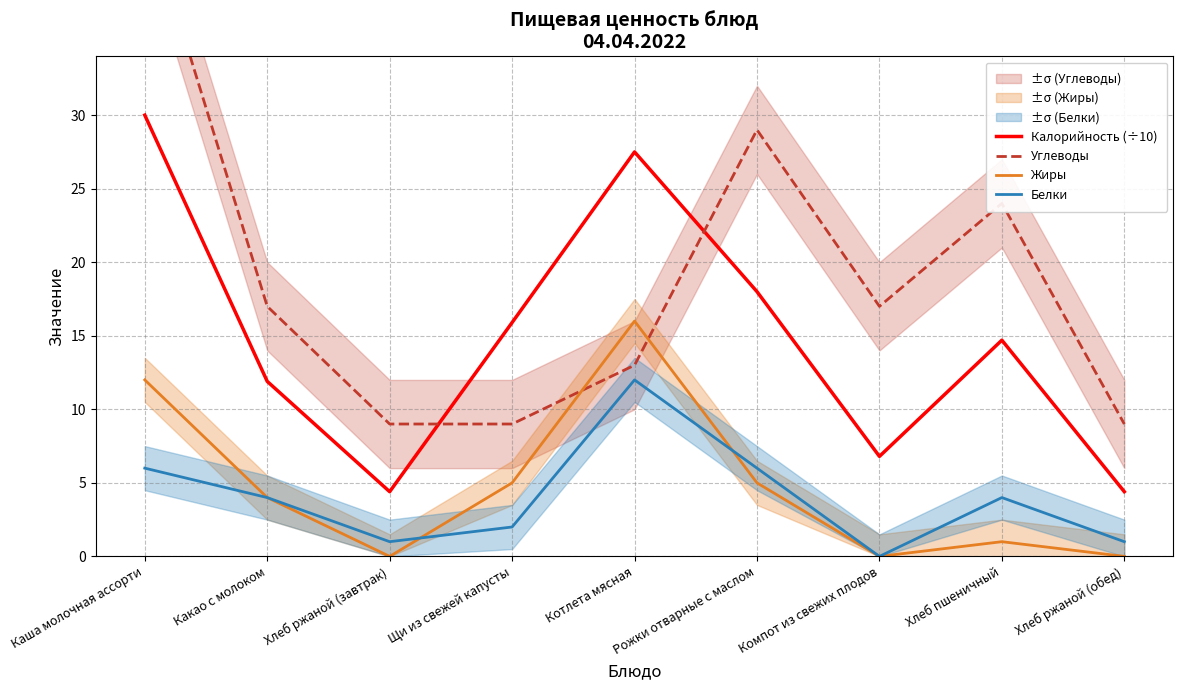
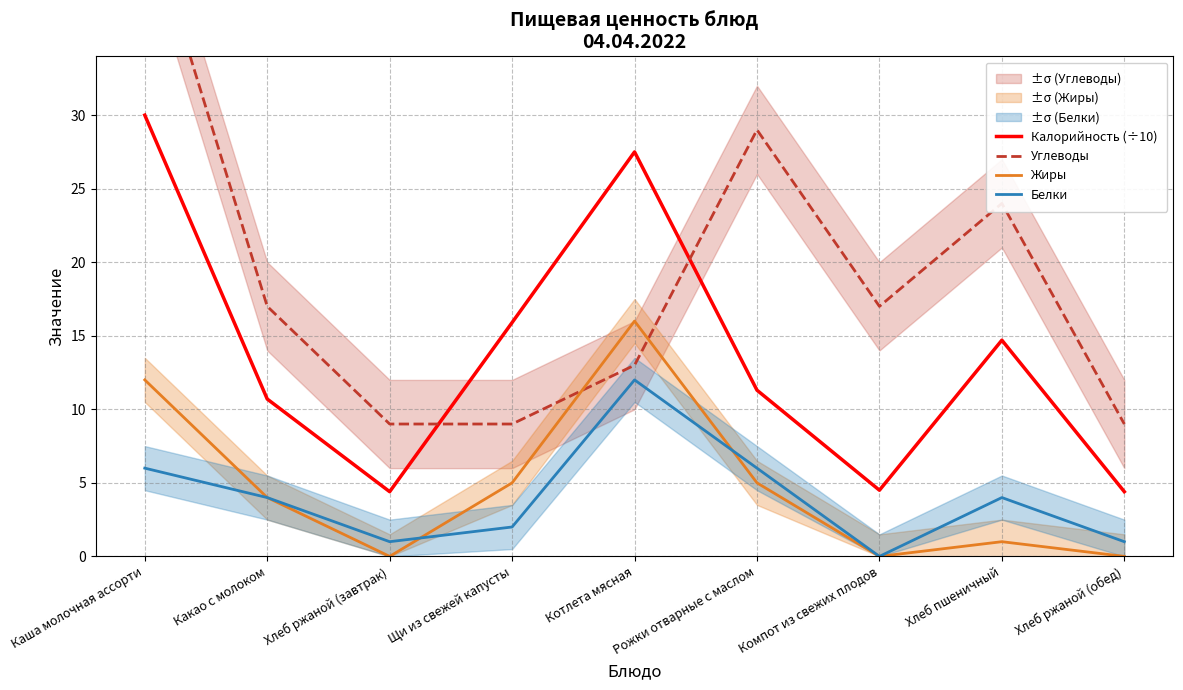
Калорийность (÷10), Какао с молоком: 11.9 -> 10.7
Калорийность (÷10), Рожки отварные с маслом: 18.0 -> 11.3
Калорийность (÷10), Компот из свежих плодов: 6.8 -> 4.5
